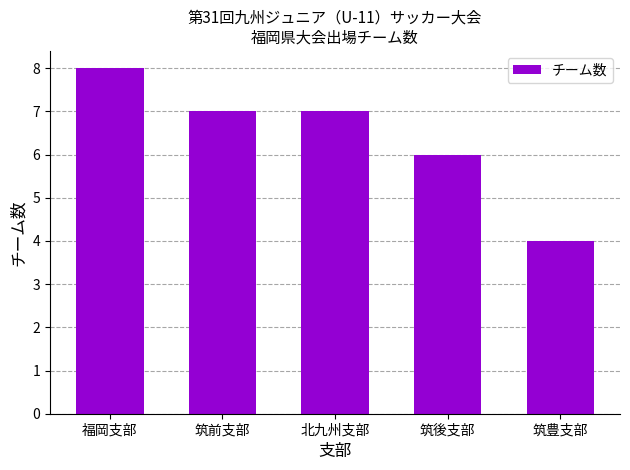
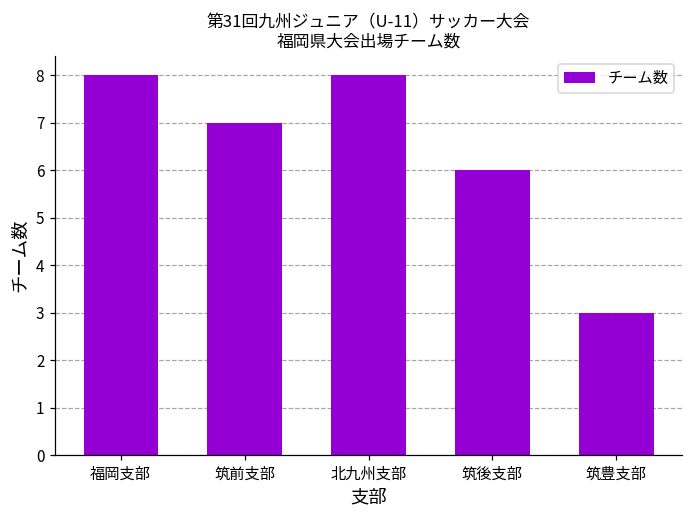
北九州支部: 7 -> 8
筑豊支部: 4 -> 3
